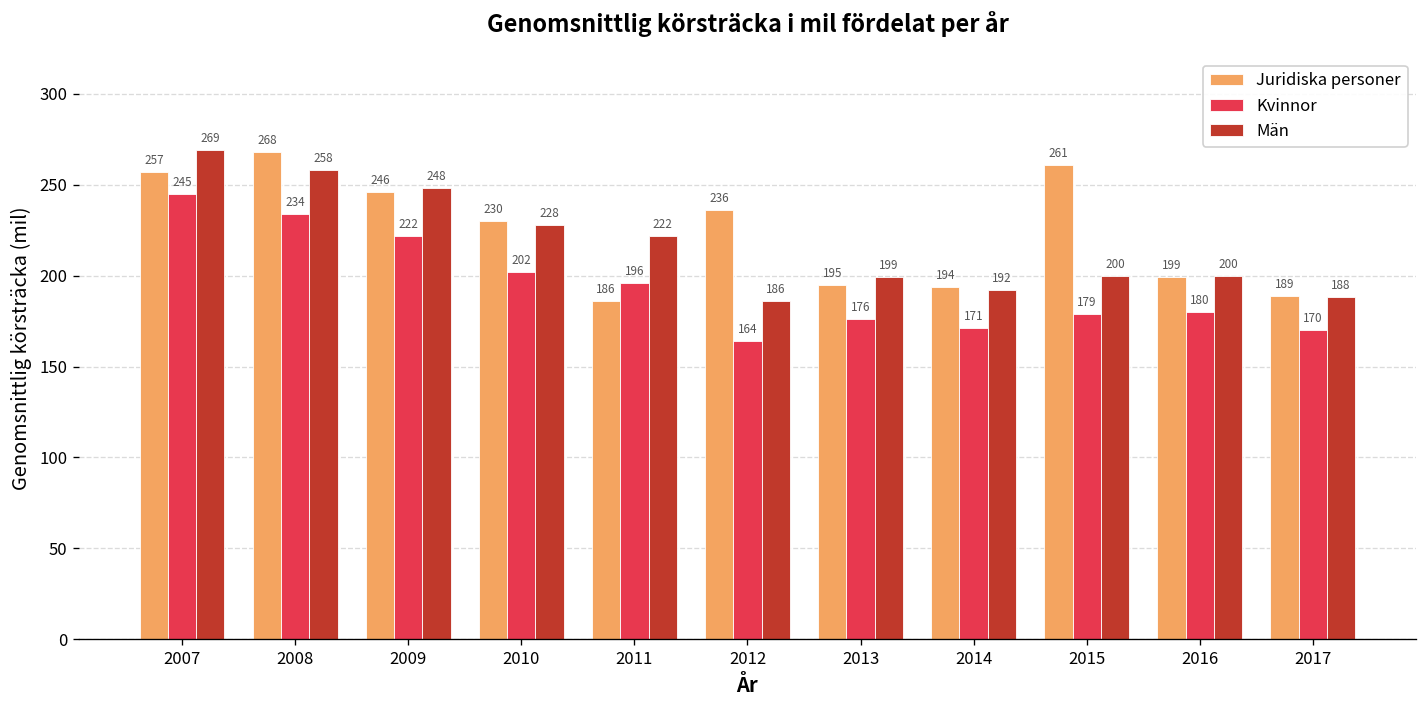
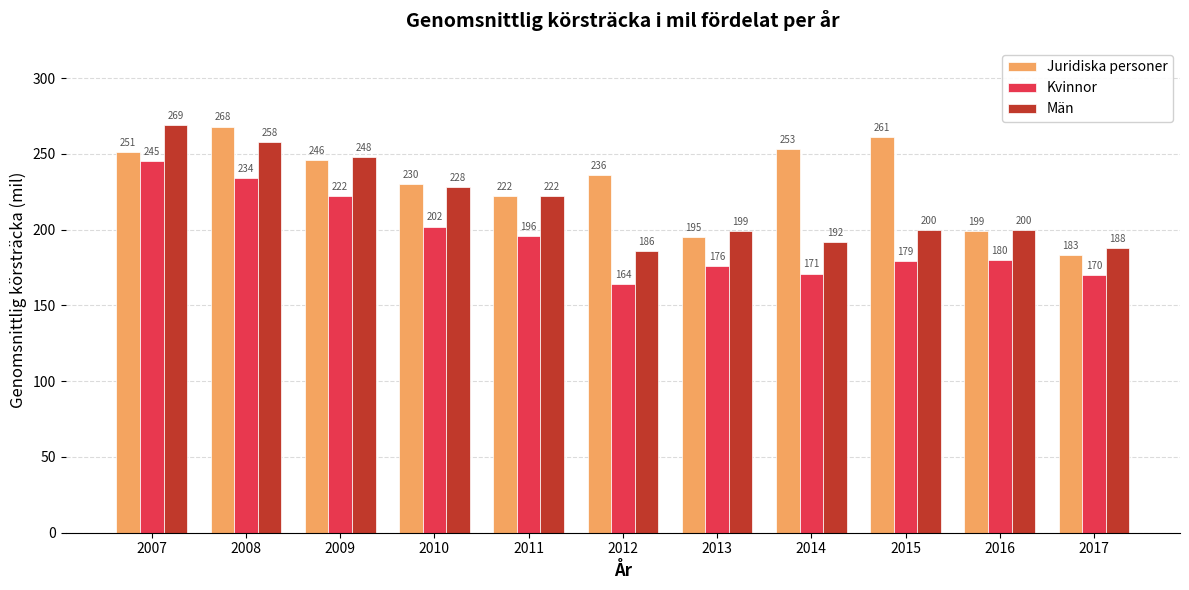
Juridiska personer, 2007: 257 -> 251
Juridiska personer, 2011: 186 -> 222
Juridiska personer, 2014: 194 -> 253
Juridiska personer, 2017: 189 -> 183
